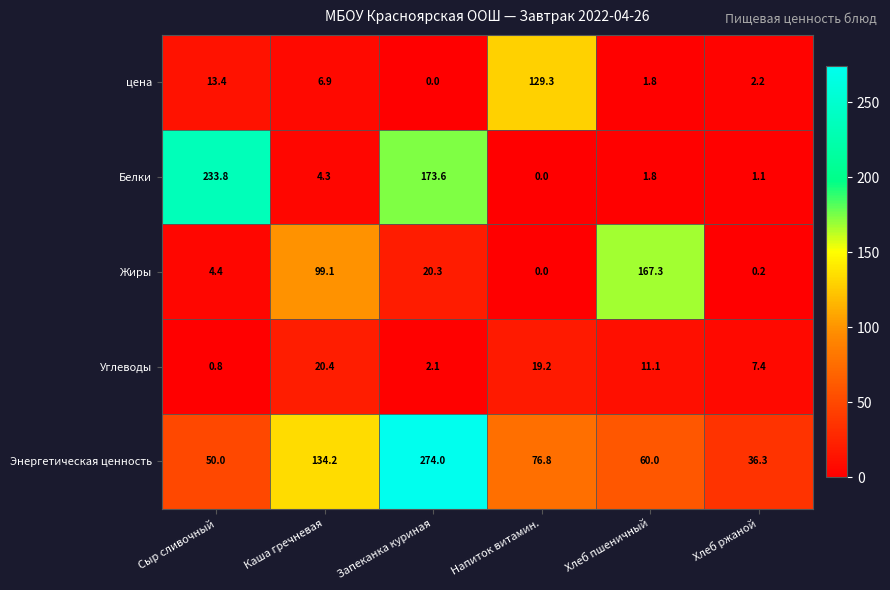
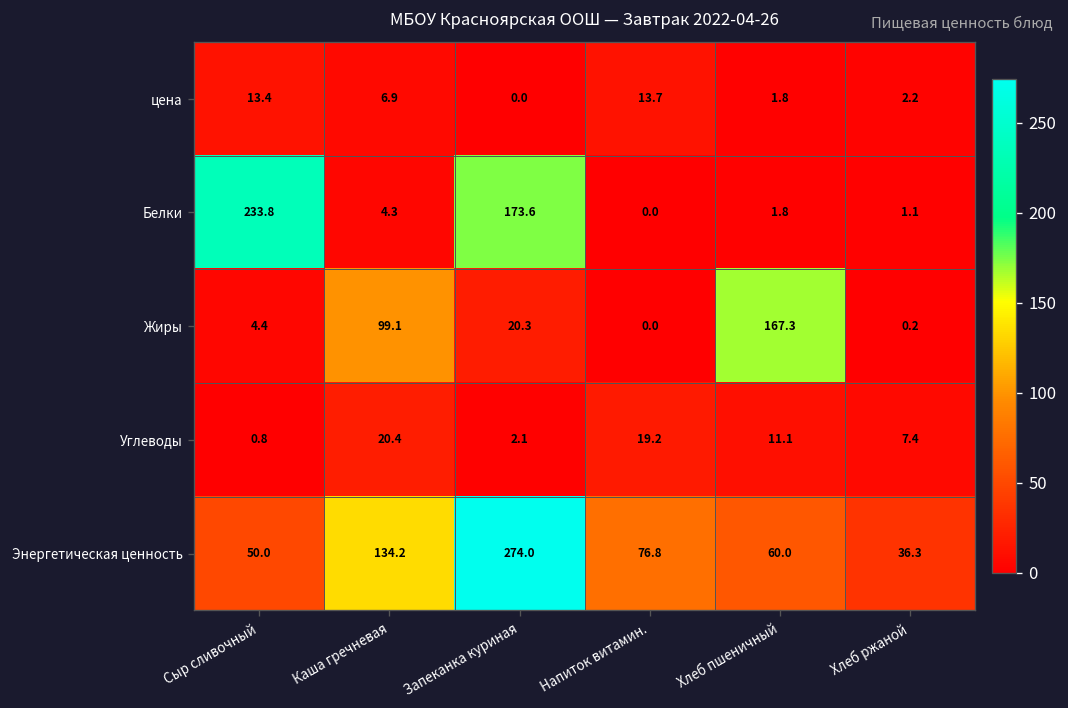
цена, Напиток витамин.: 129.3 -> 13.7
